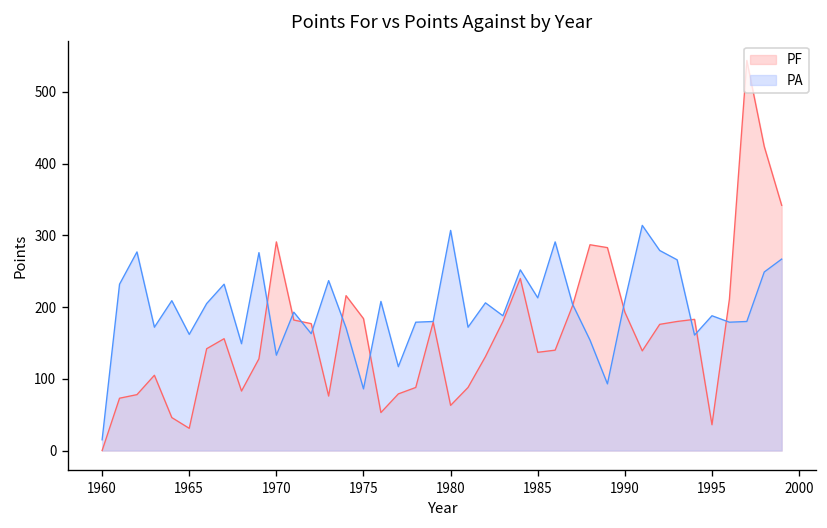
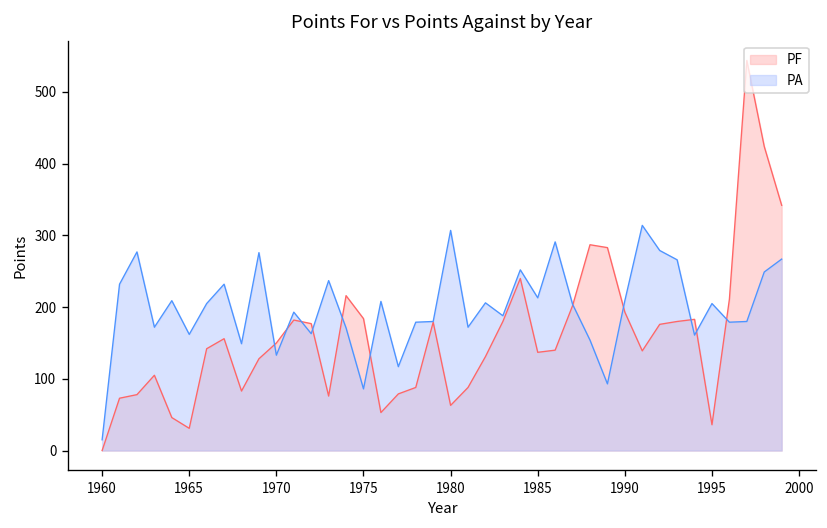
PF, 1970: 290 -> 150
PA, 1995: 190 -> 210
